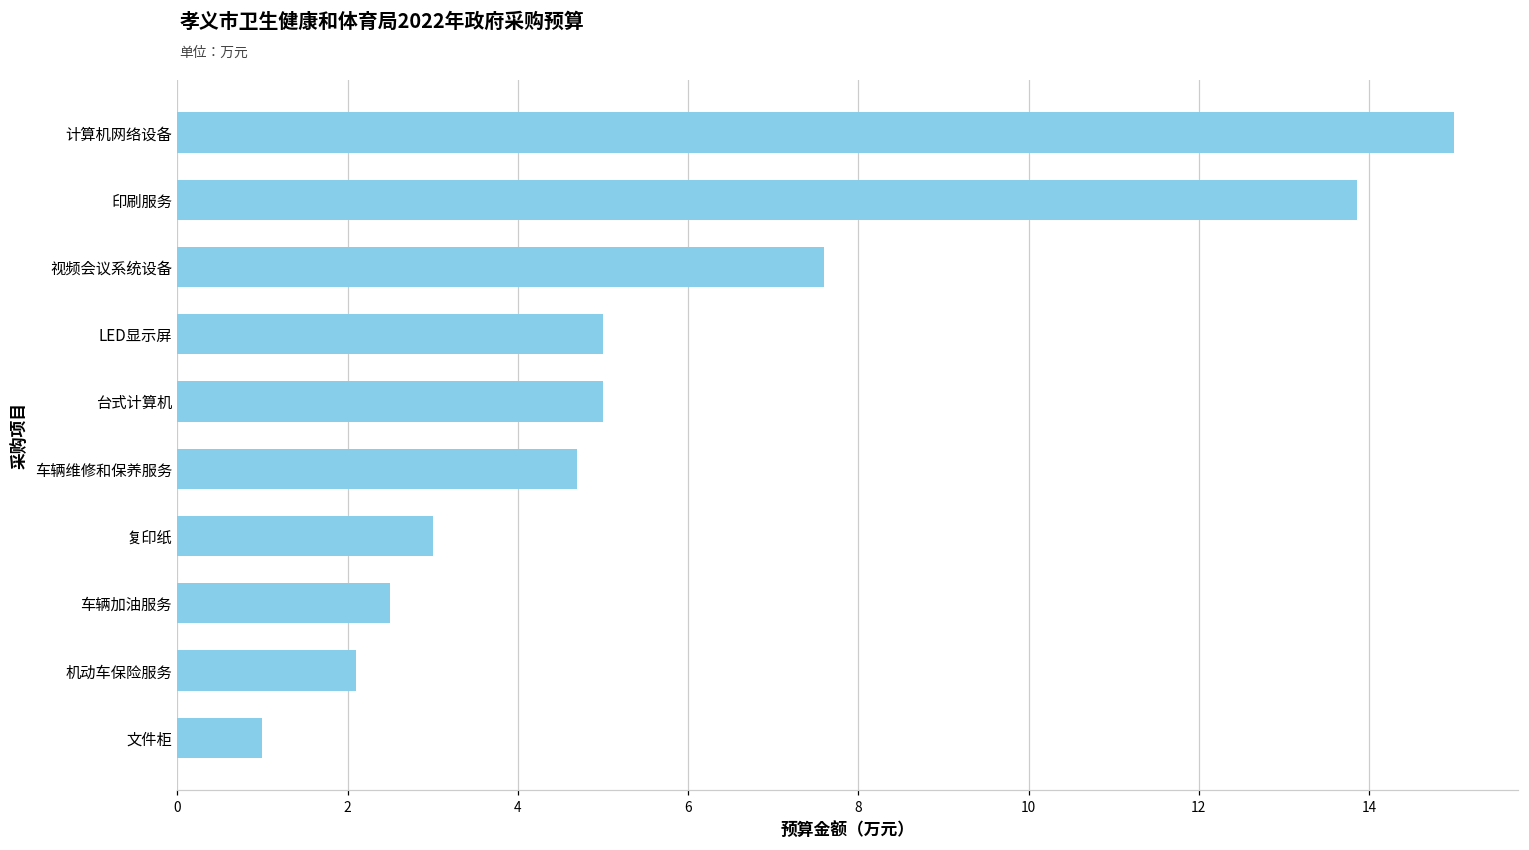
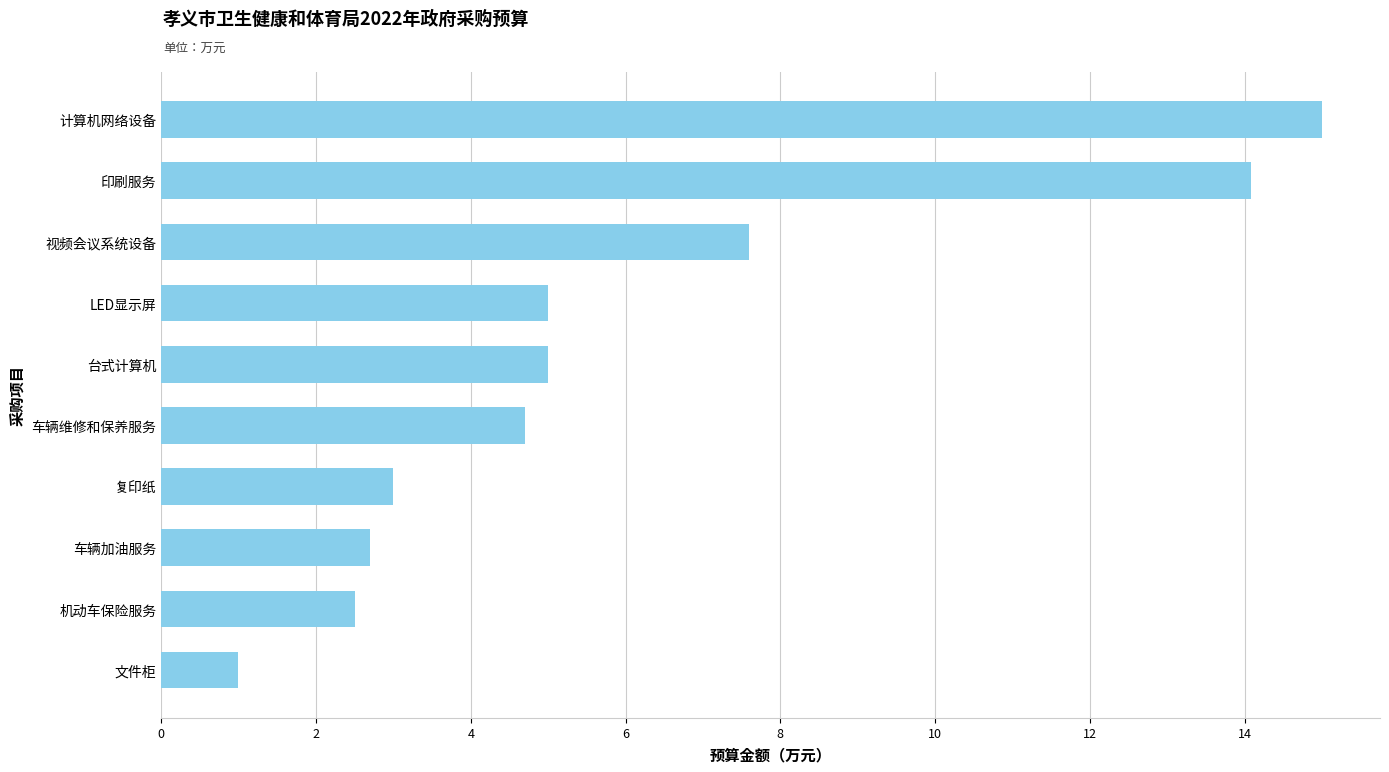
印刷服务: 13.9 -> 14.1
车辆加油服务: 2.5 -> 2.7
机动车保险服务: 2.1 -> 2.5
